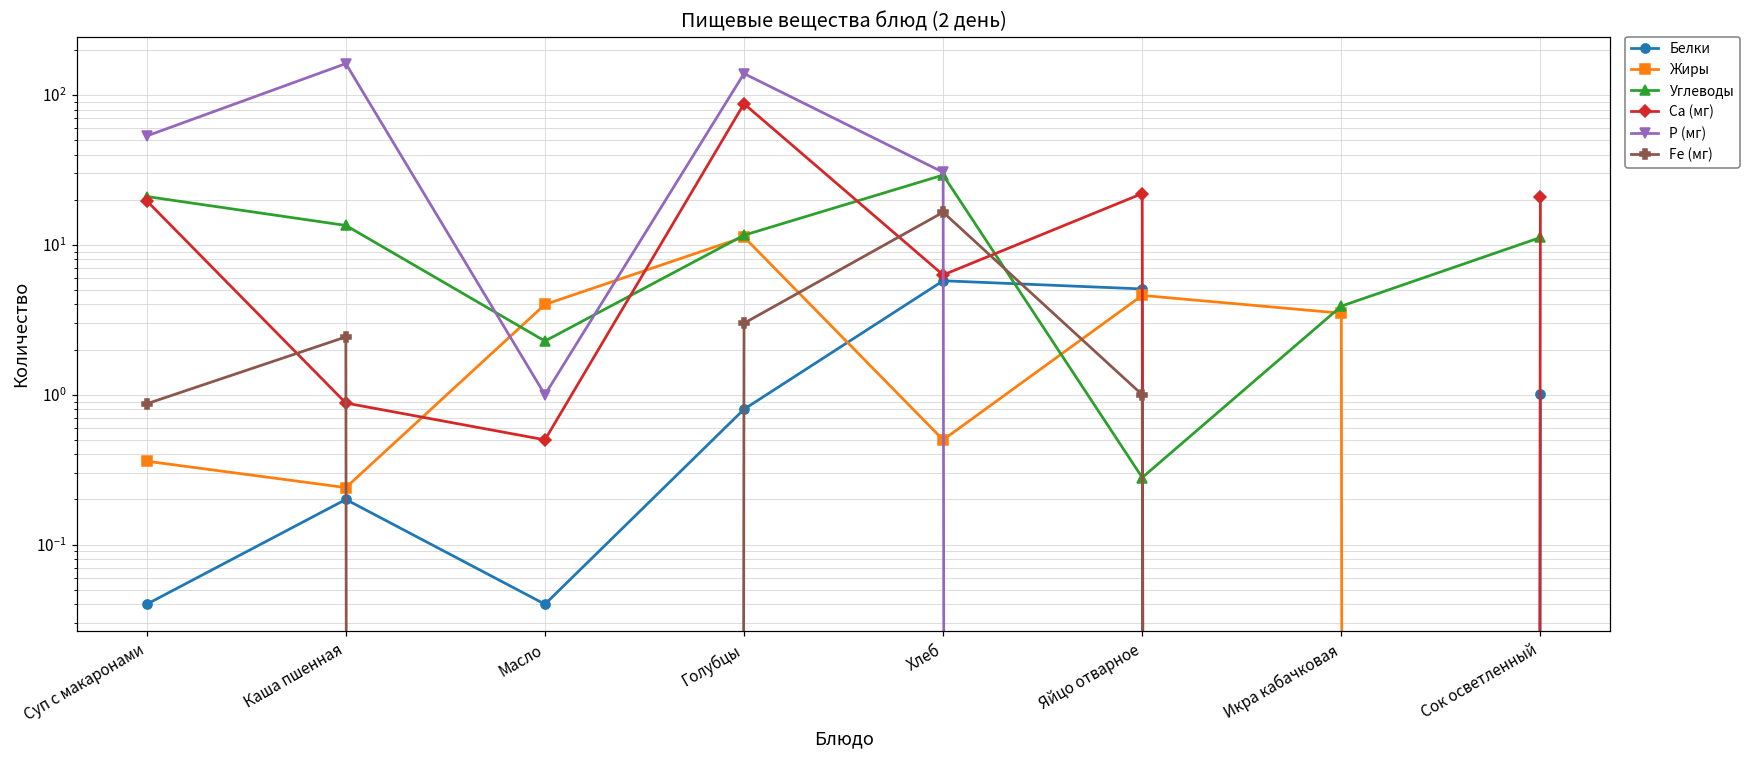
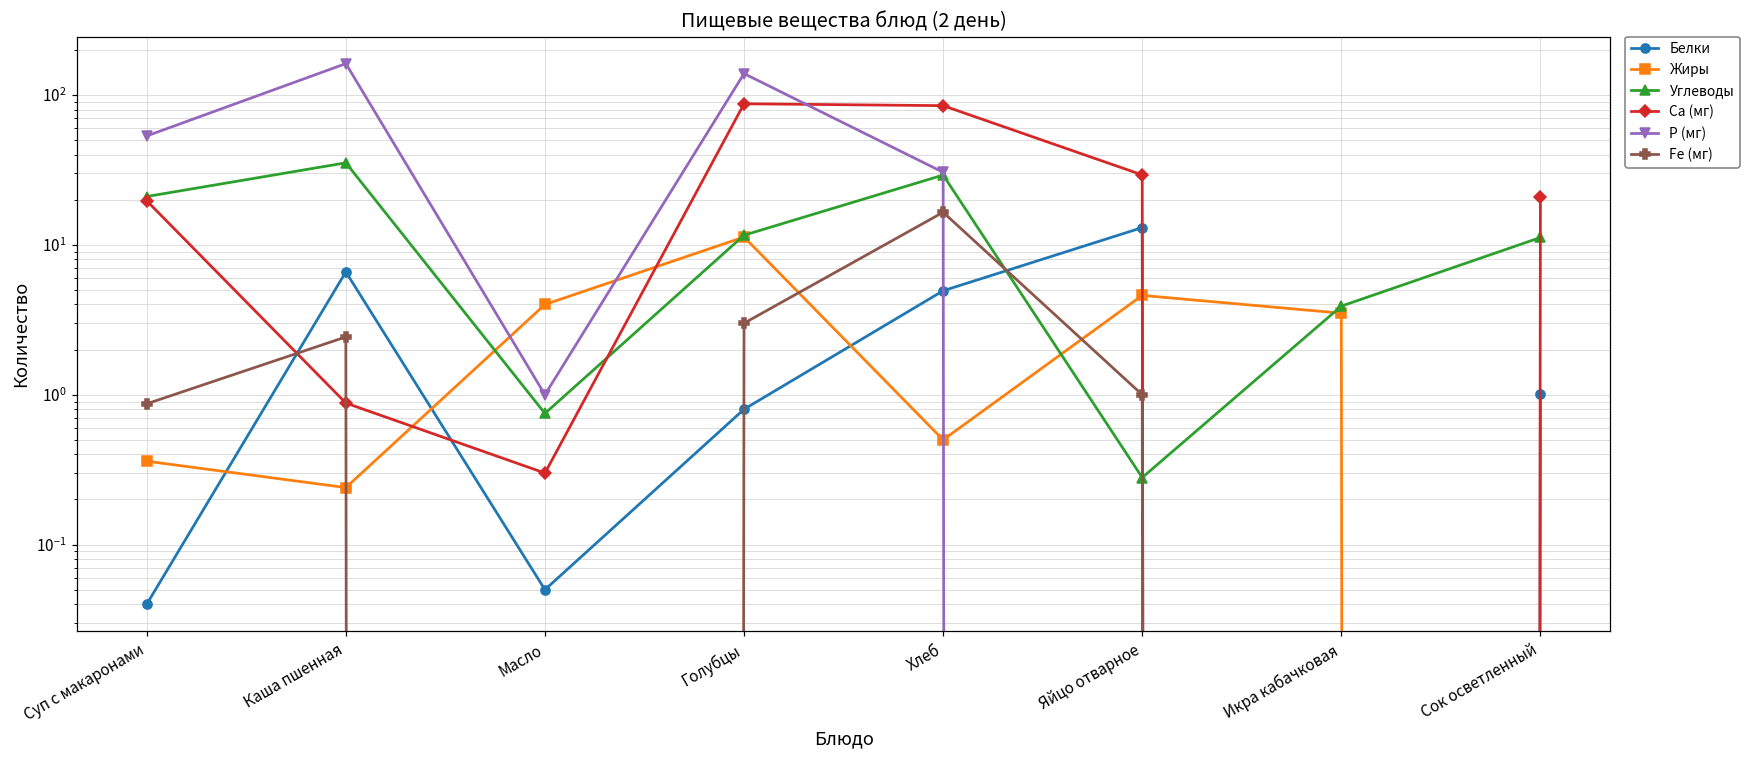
Белки, Каша пшенная: 0.2 -> 7
Углеводы, Каша пшенная: 13 -> 35
Белки, Масло: 0.04 -> 0.05
Углеводы, Масло: 2.3 -> 0.8
Са (мг), Масло: 0.5 -> 0.3
Белки, Хлеб: 5.8 -> 4.9
Са (мг), Хлеб: 6 -> 80
Белки, Яйцо отварное: 5.1 -> 13
Са (мг), Яйцо отварное: 22 -> 29
